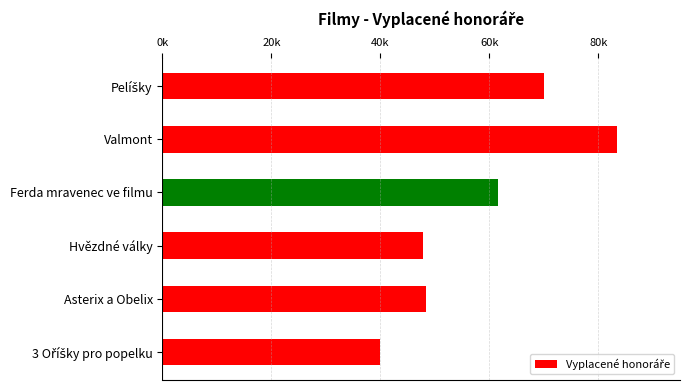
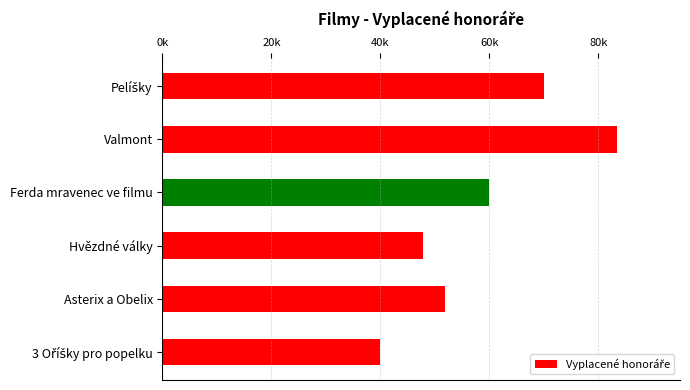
Ferda mravenec ve filmu: 62000 -> 60000
Asterix a Obelix: 48000 -> 52000
